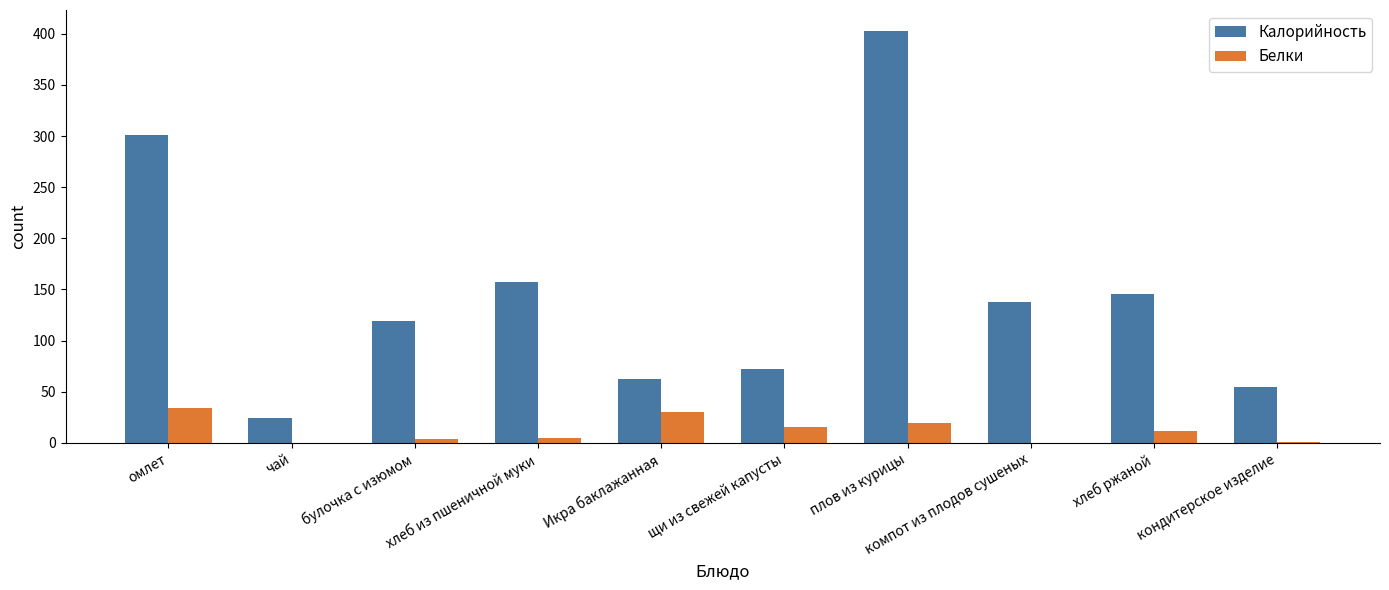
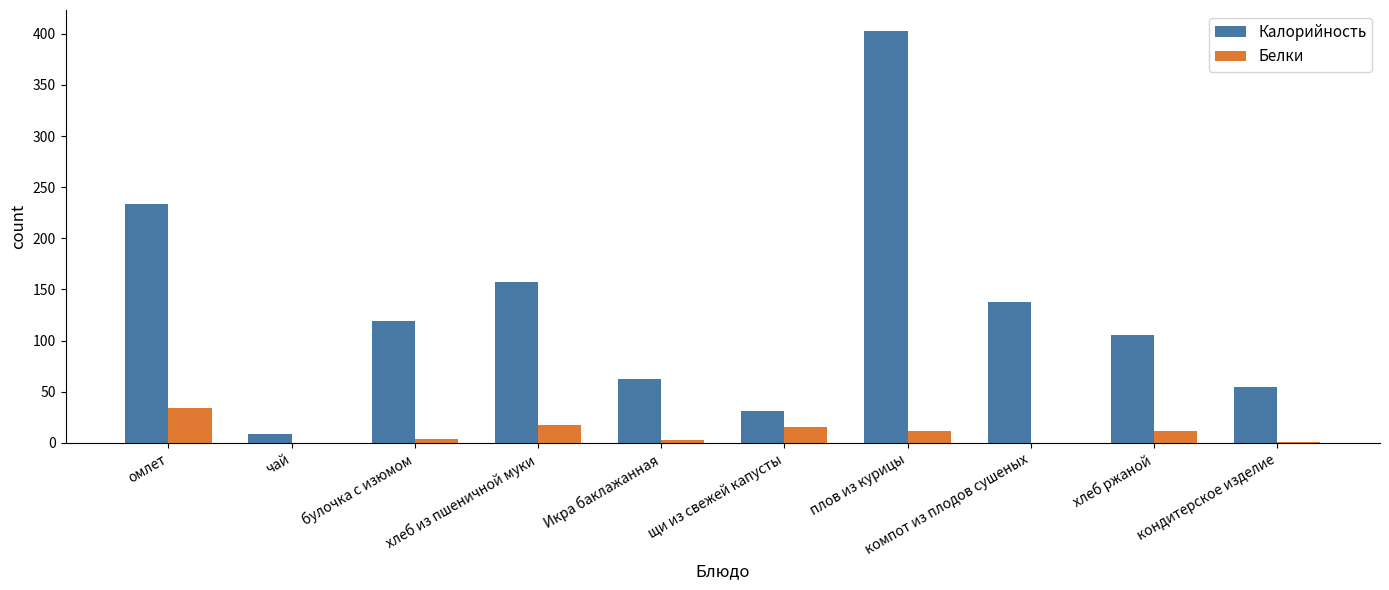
Калорийность, омлет: 301 -> 234
Калорийность, чай: 24 -> 9
Белки, хлеб из пшеничной муки: 5 -> 18
Белки, Икра баклажанная: 31 -> 3
Калорийность, щи из свежей капусты: 72 -> 31
Белки, плов из курицы: 20 -> 12
Калорийность, хлеб ржаной: 146 -> 106
